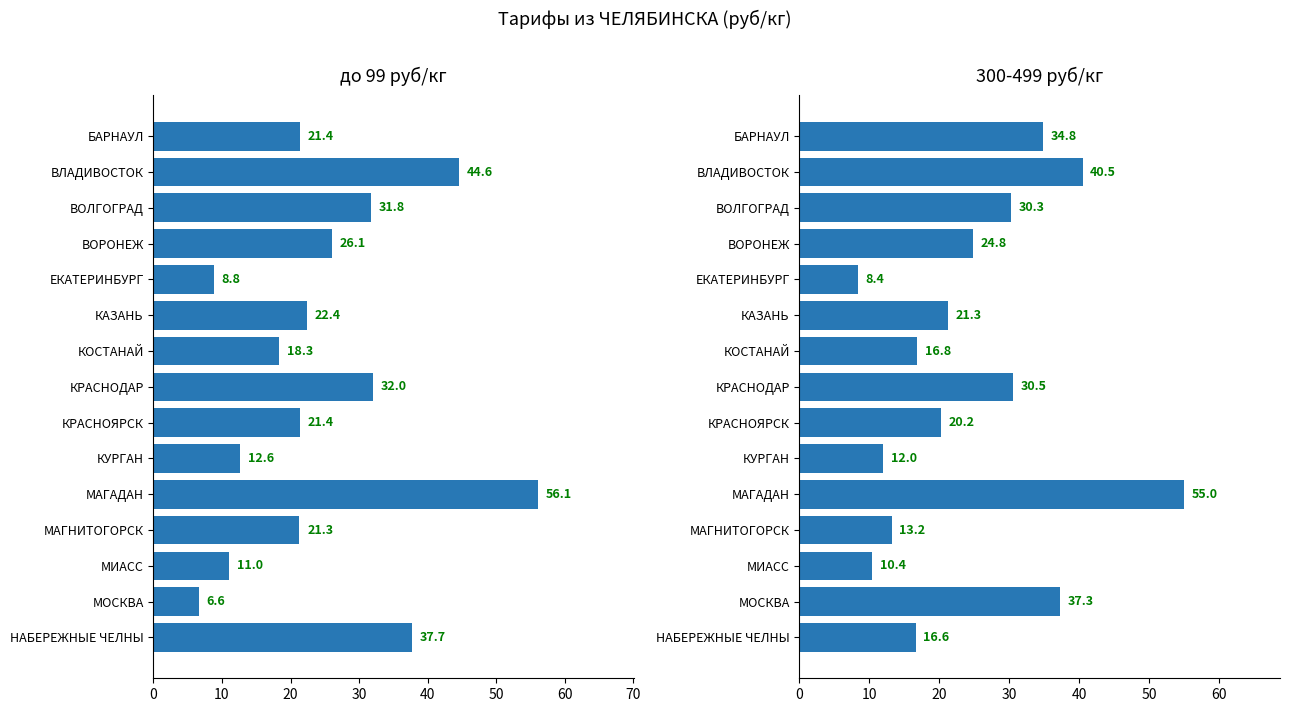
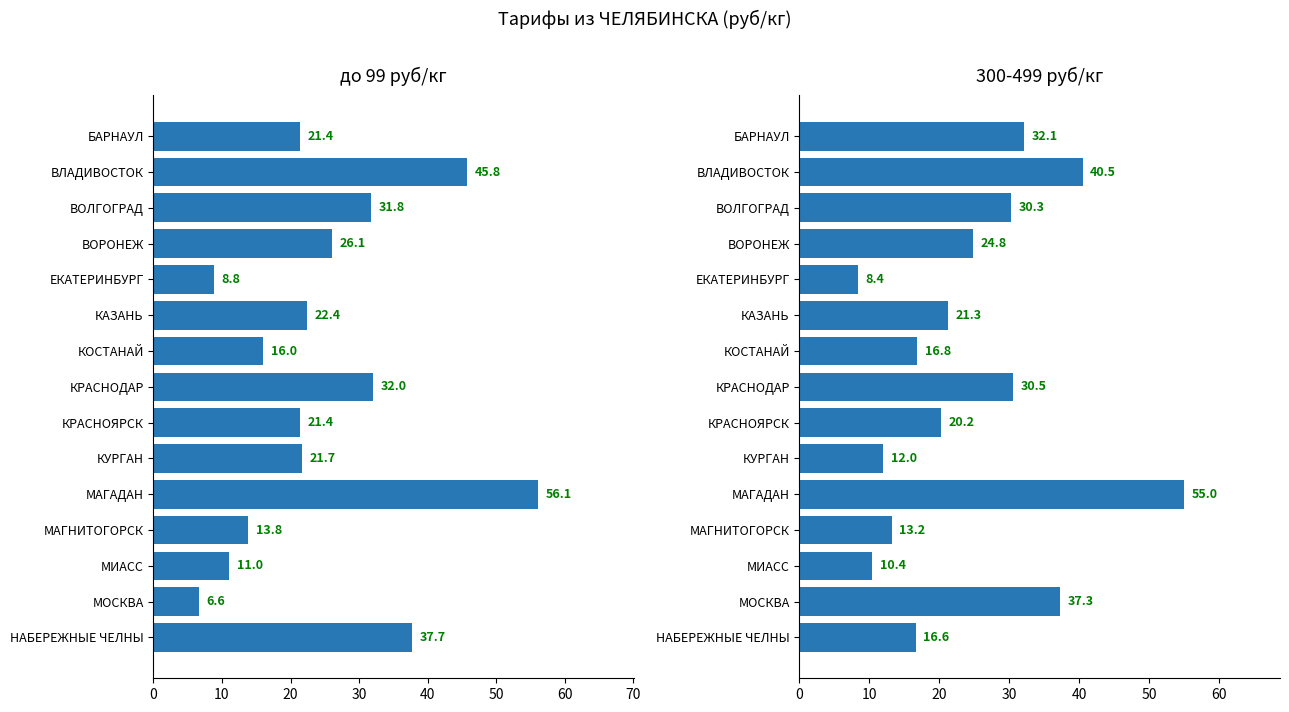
до 99 руб/кг, ВЛАДИВОСТОК: 44.6 -> 45.8
до 99 руб/кг, КОСТАНАЙ: 18.3 -> 16.0
до 99 руб/кг, КУРГАН: 12.6 -> 21.7
до 99 руб/кг, МАГНИТОГОРСК: 21.3 -> 13.8
300-499 руб/кг, БАРНАУЛ: 34.8 -> 32.1
